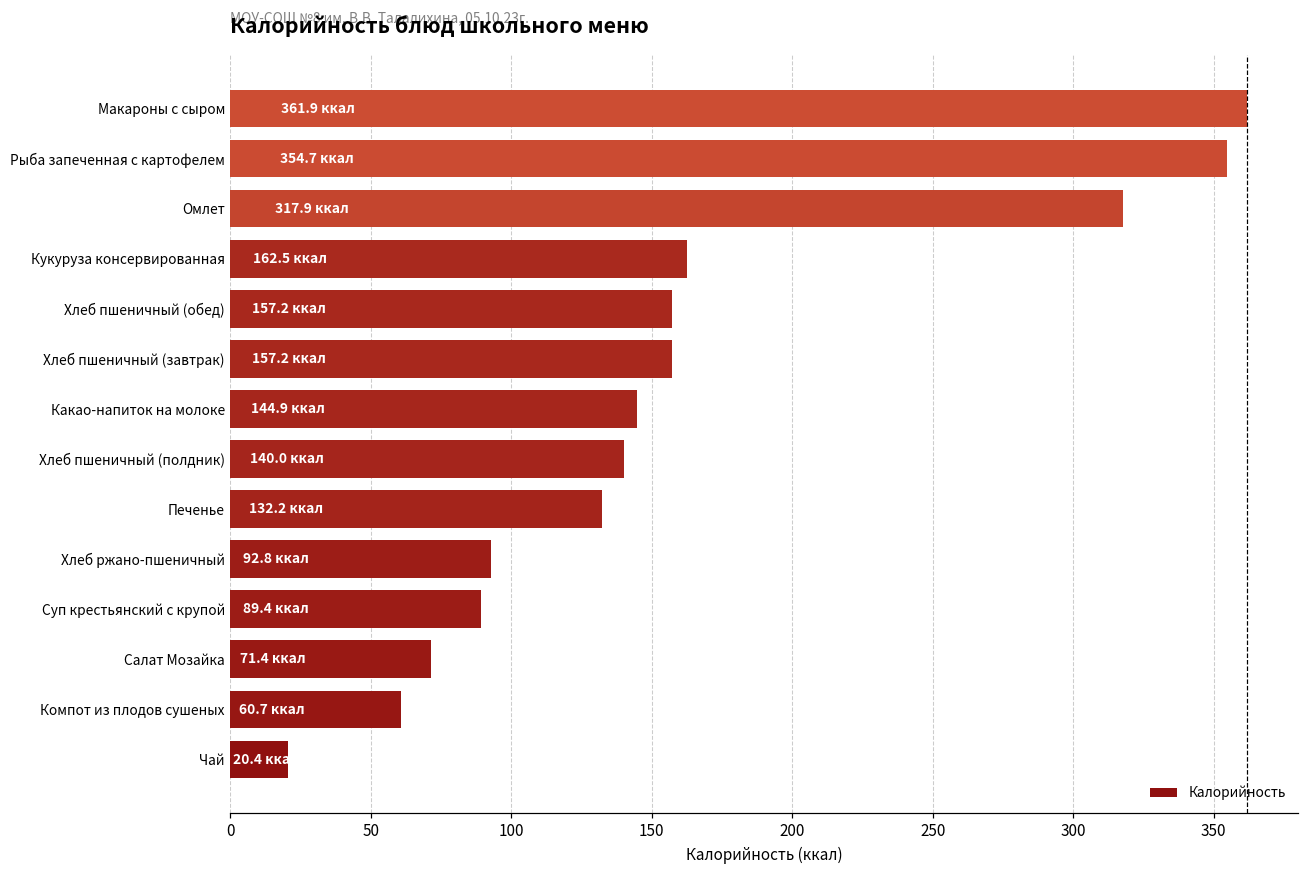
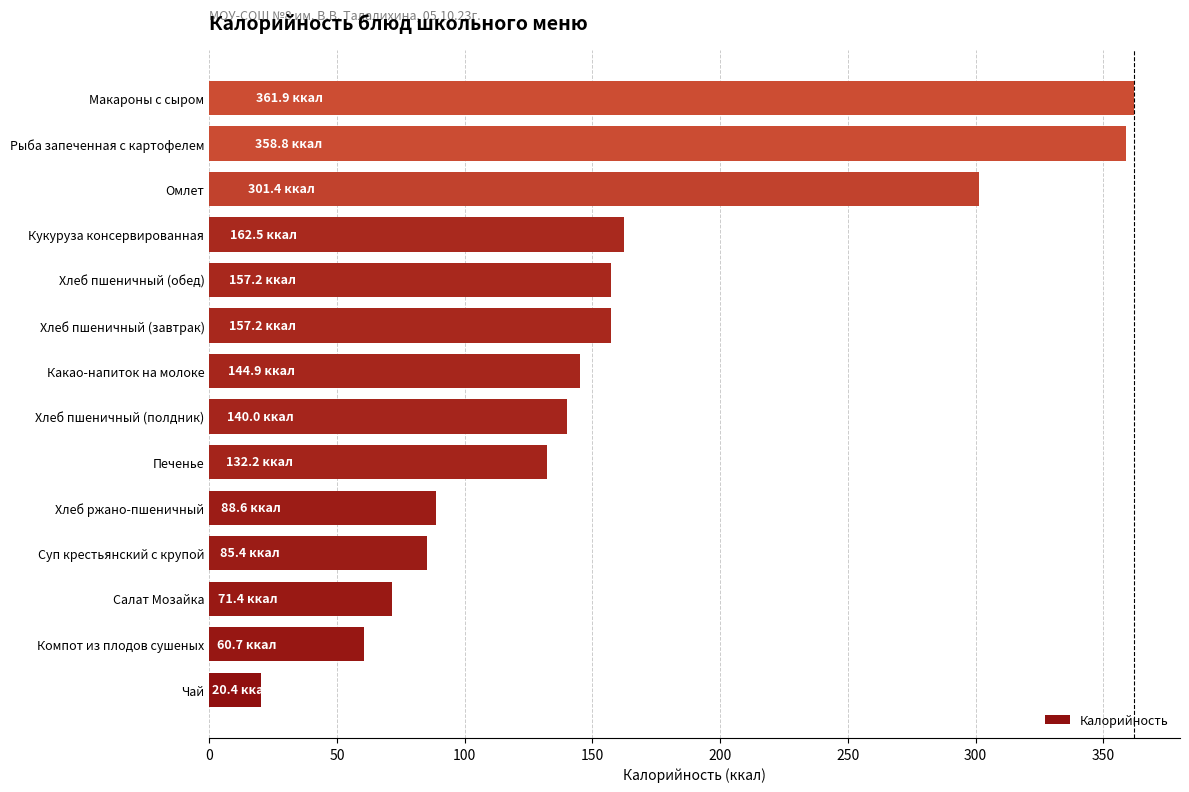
Рыба запеченная с картофелем: 354.7 -> 358.8
Омлет: 317.9 -> 301.4
Хлеб ржано-пшеничный: 92.8 -> 88.6
Суп крестьянский с крупой: 89.4 -> 85.4
